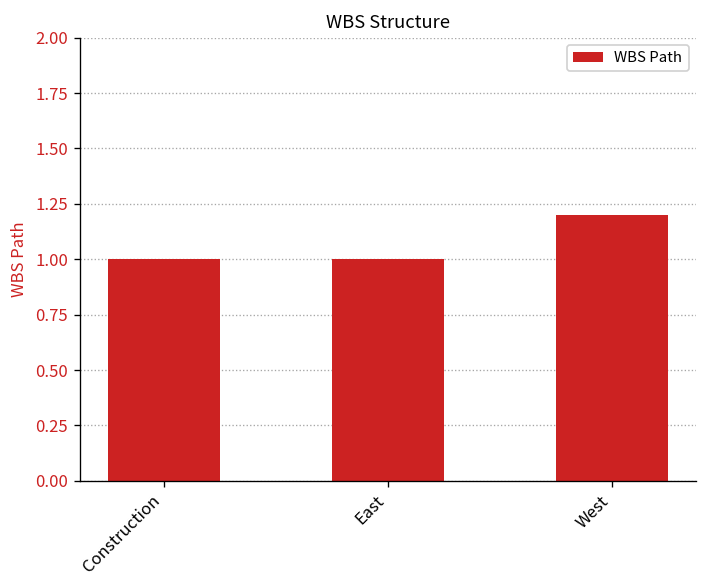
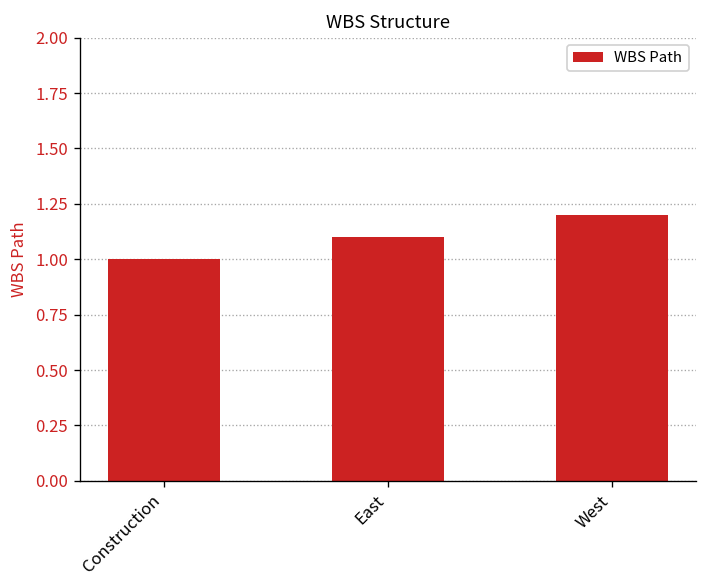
East: 1.0 -> 1.1
